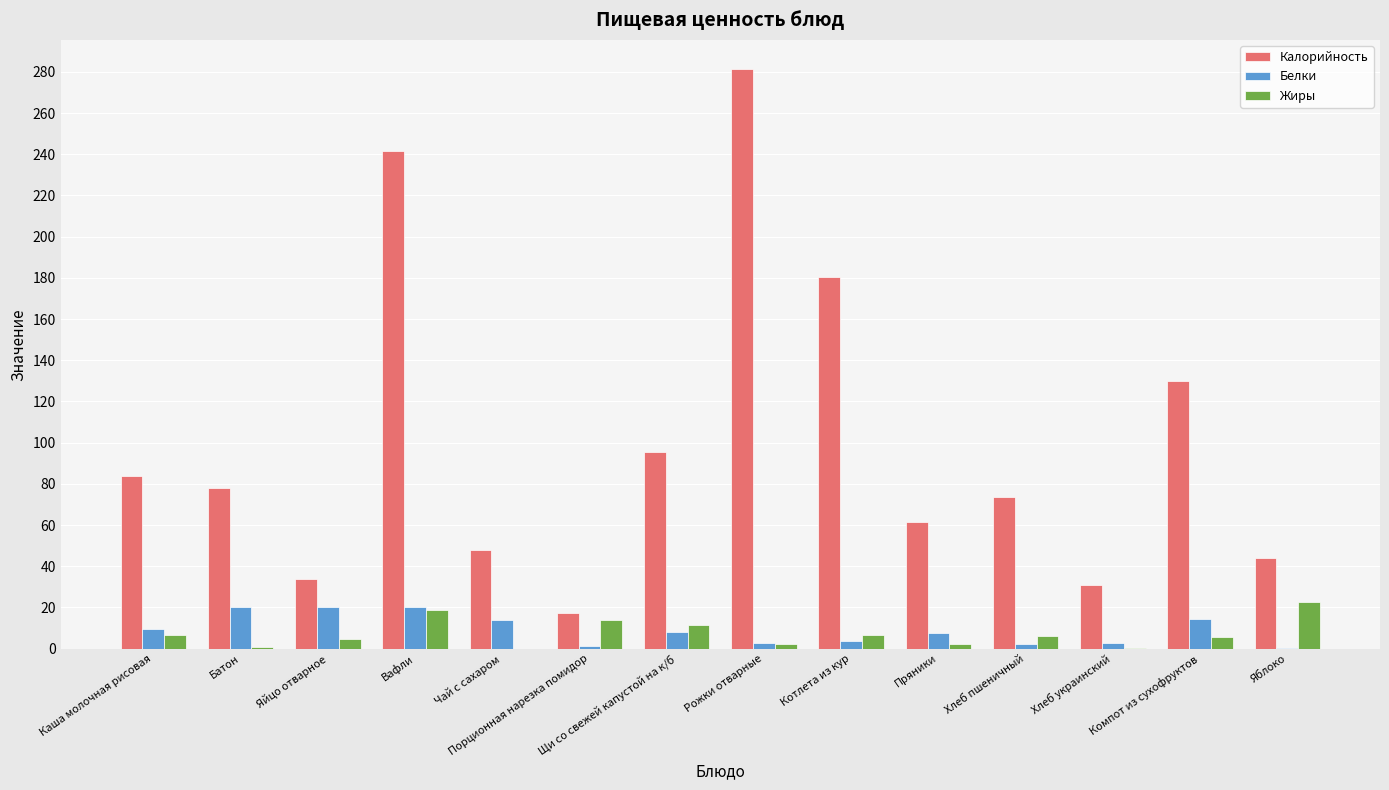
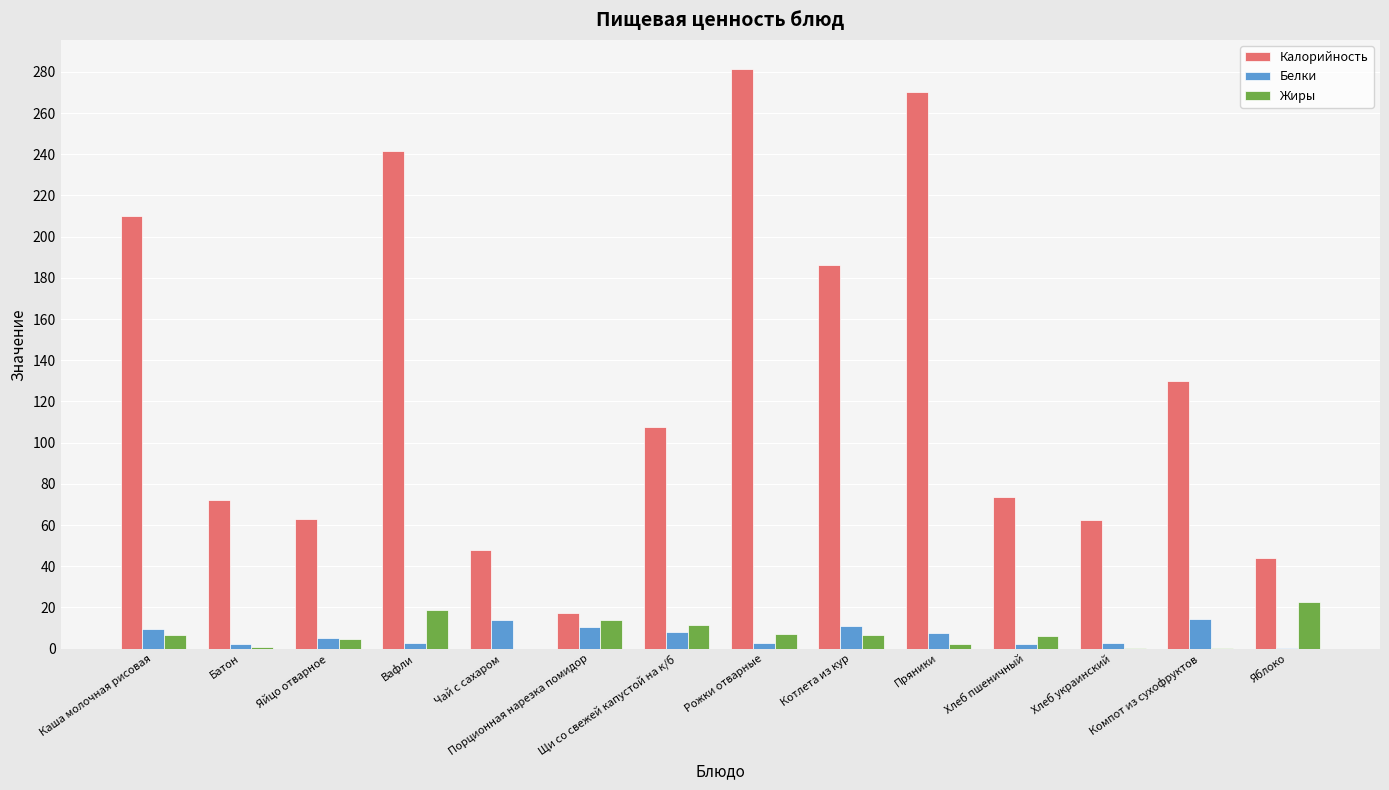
Калорийность, Каша молочная рисовая: 84 -> 210
Калорийность, Батон: 78 -> 72
Белки, Батон: 20 -> 2
Калорийность, Яйцо отварное: 34 -> 63
Белки, Яйцо отварное: 20 -> 5
Белки, Вафли: 20 -> 3
Белки, Порционная нарезка помидор: 1 -> 10
Калорийность, Щи со свежей капустой на к/б: 95 -> 108
Жиры, Рожки отварные: 3 -> 7
Калорийность, Котлета из кур: 181 -> 186
Белки, Котлета из кур: 4 -> 11
Калорийность, Пряники: 61 -> 270
Калорийность, Хлеб украинский: 31 -> 63
Жиры, Компот из сухофруктов: 6 -> 0
